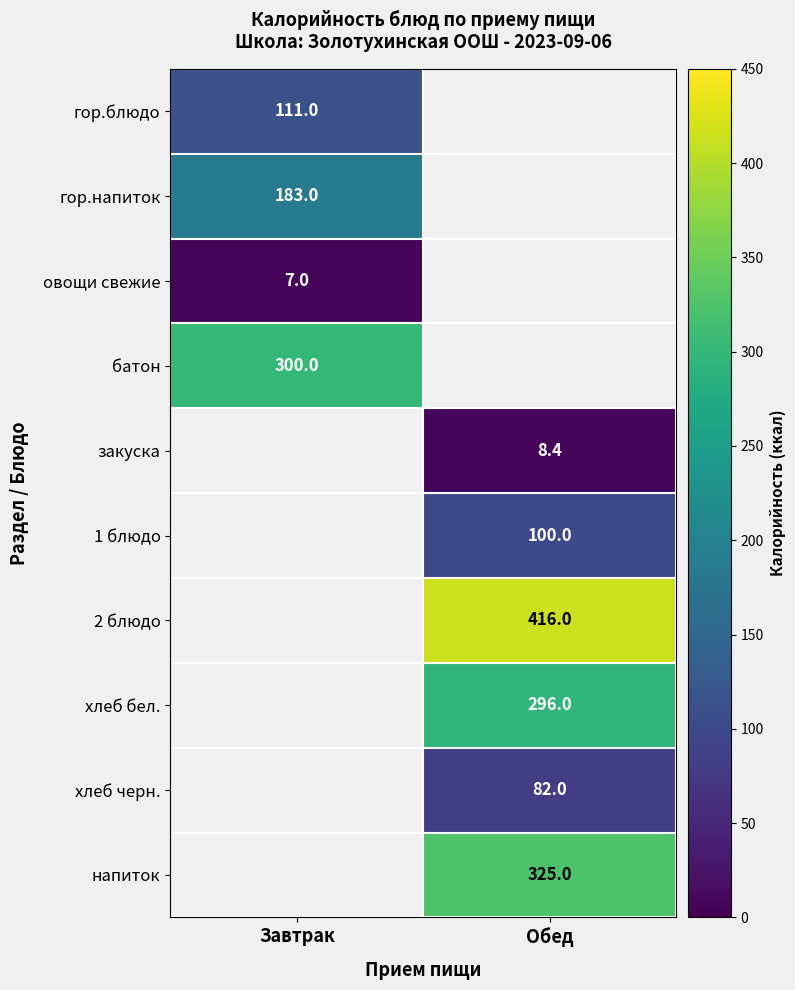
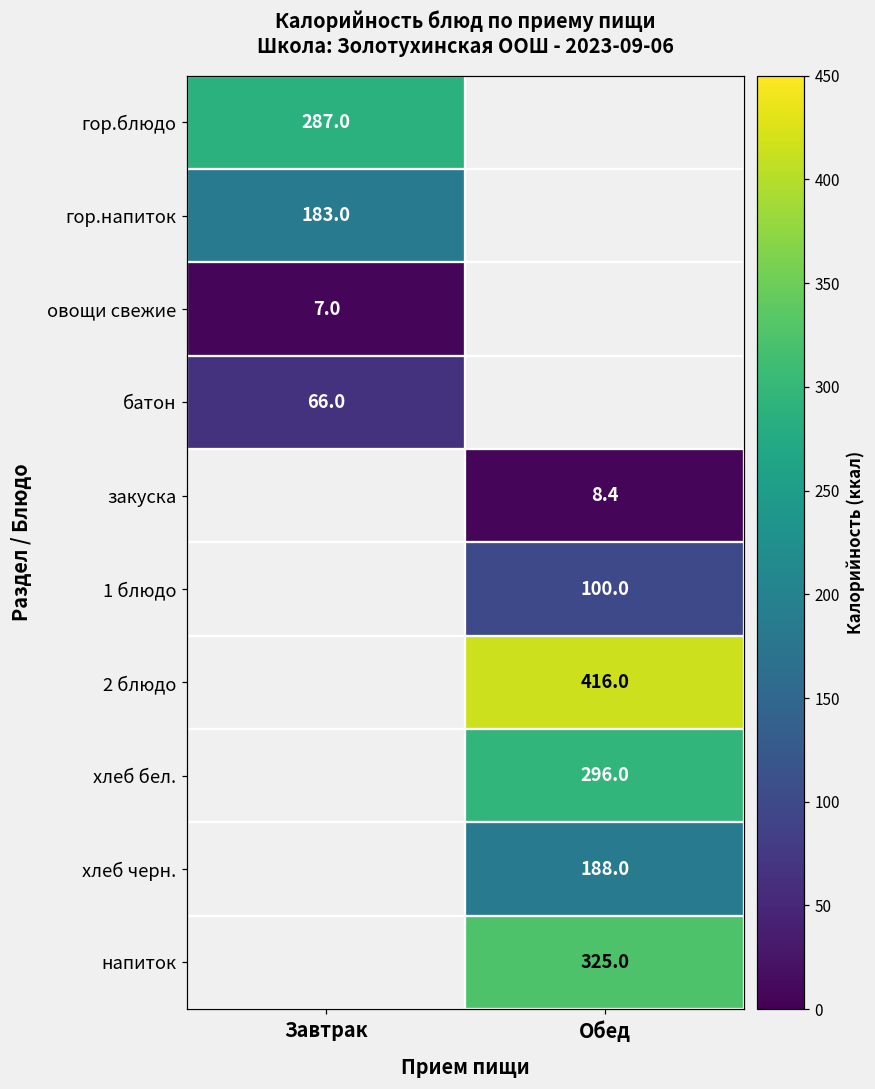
гор.блюдо, Завтрак: 111.0 -> 287.0
батон, Завтрак: 300.0 -> 66.0
хлеб черн., Обед: 82.0 -> 188.0
